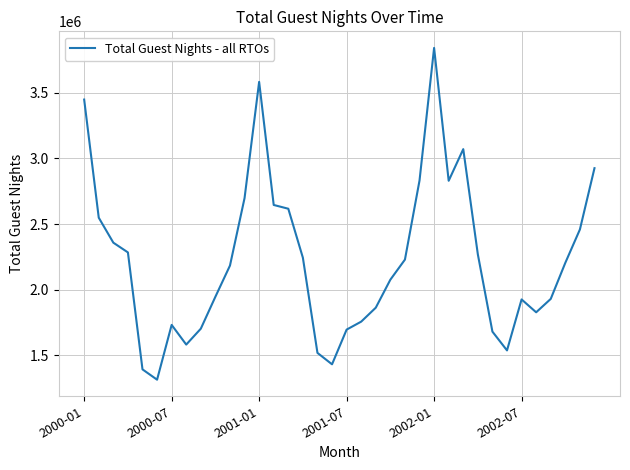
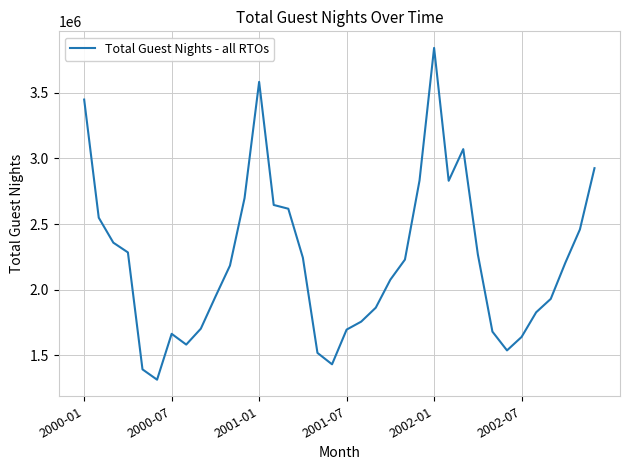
2000-07: 1730000 -> 1660000
2002-07: 1930000 -> 1640000
